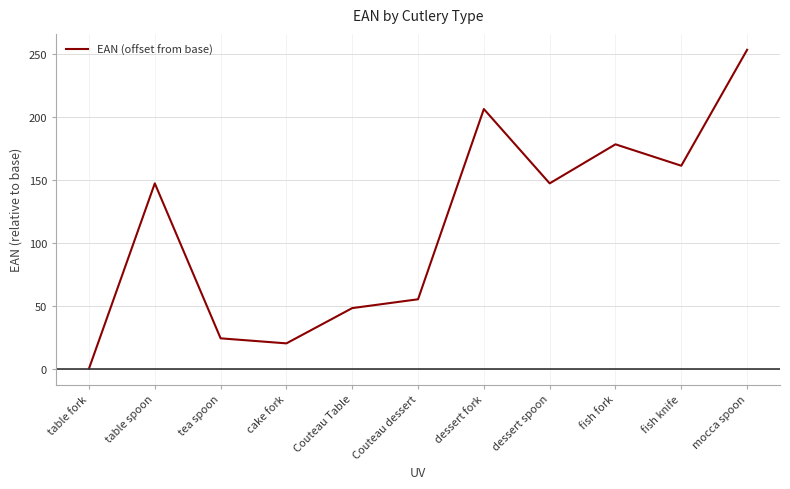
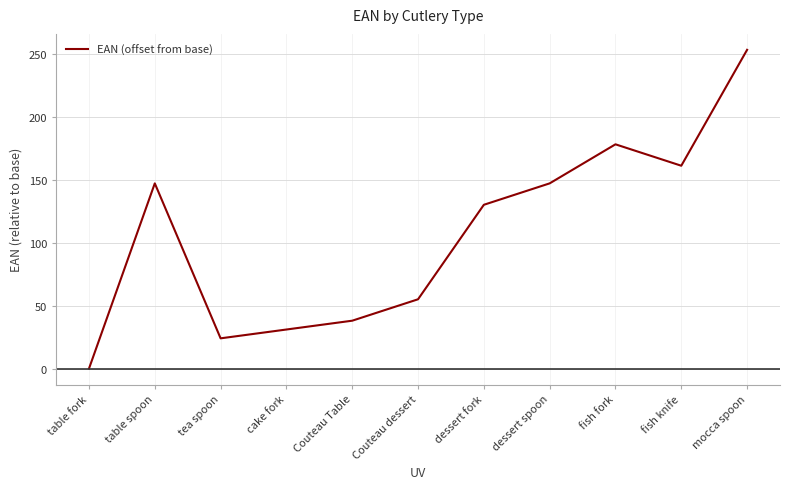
cake fork: 20 -> 31
Couteau Table: 48 -> 38
dessert fork: 206 -> 130
